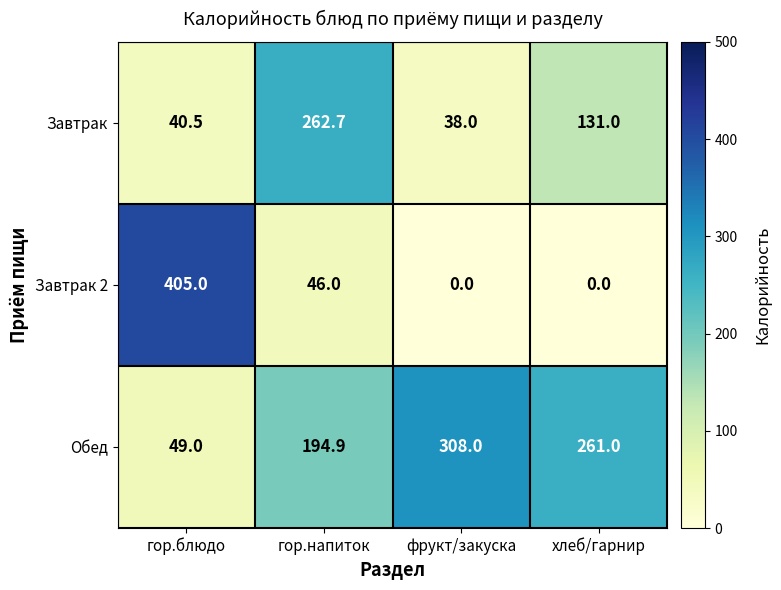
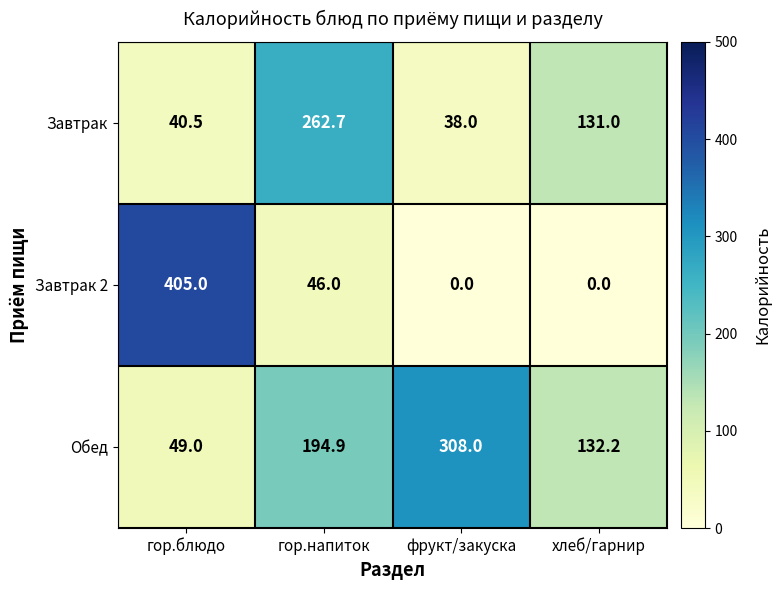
Обед, хлеб/гарнир: 261.0 -> 132.2
